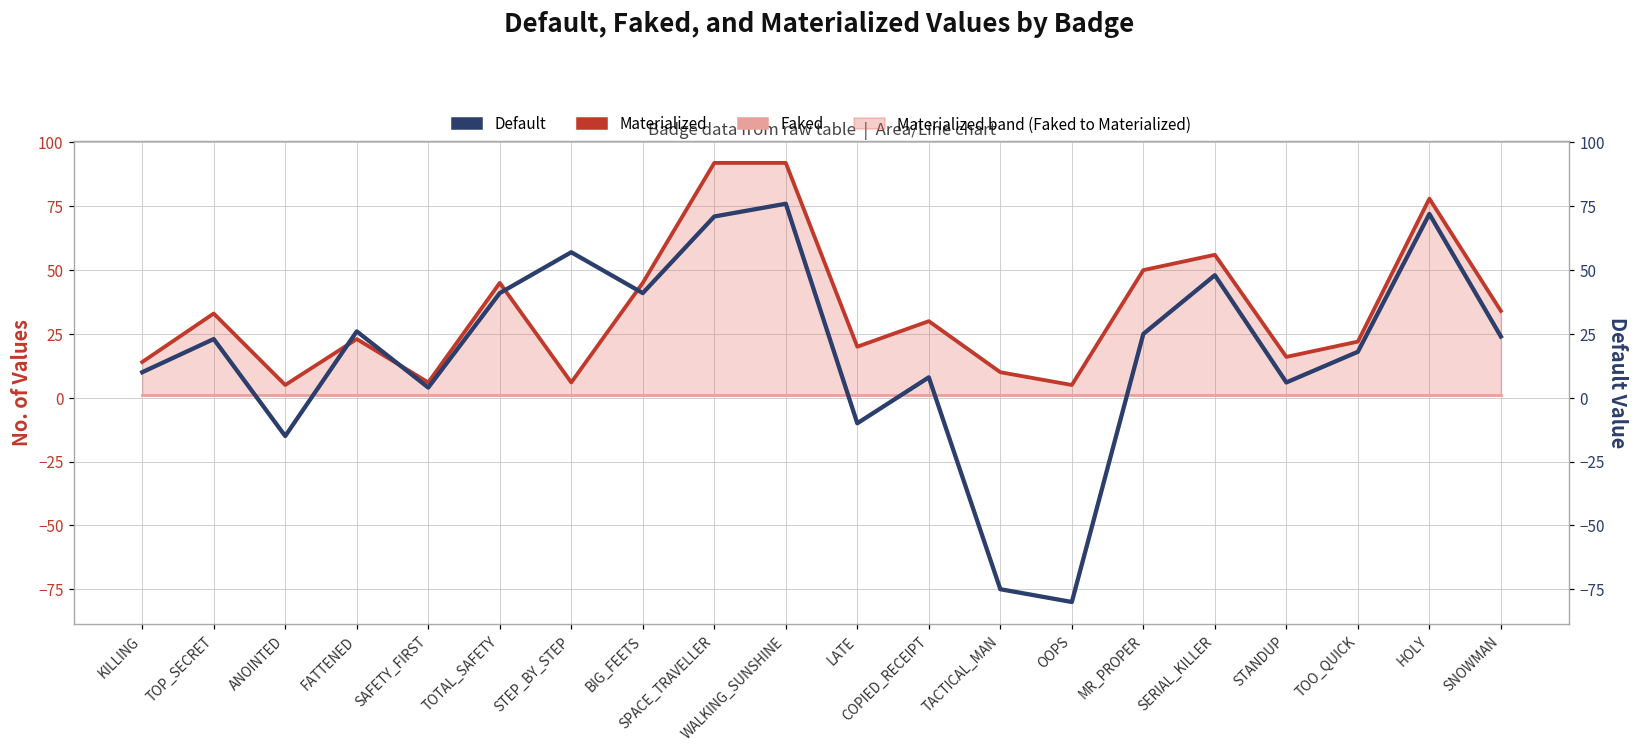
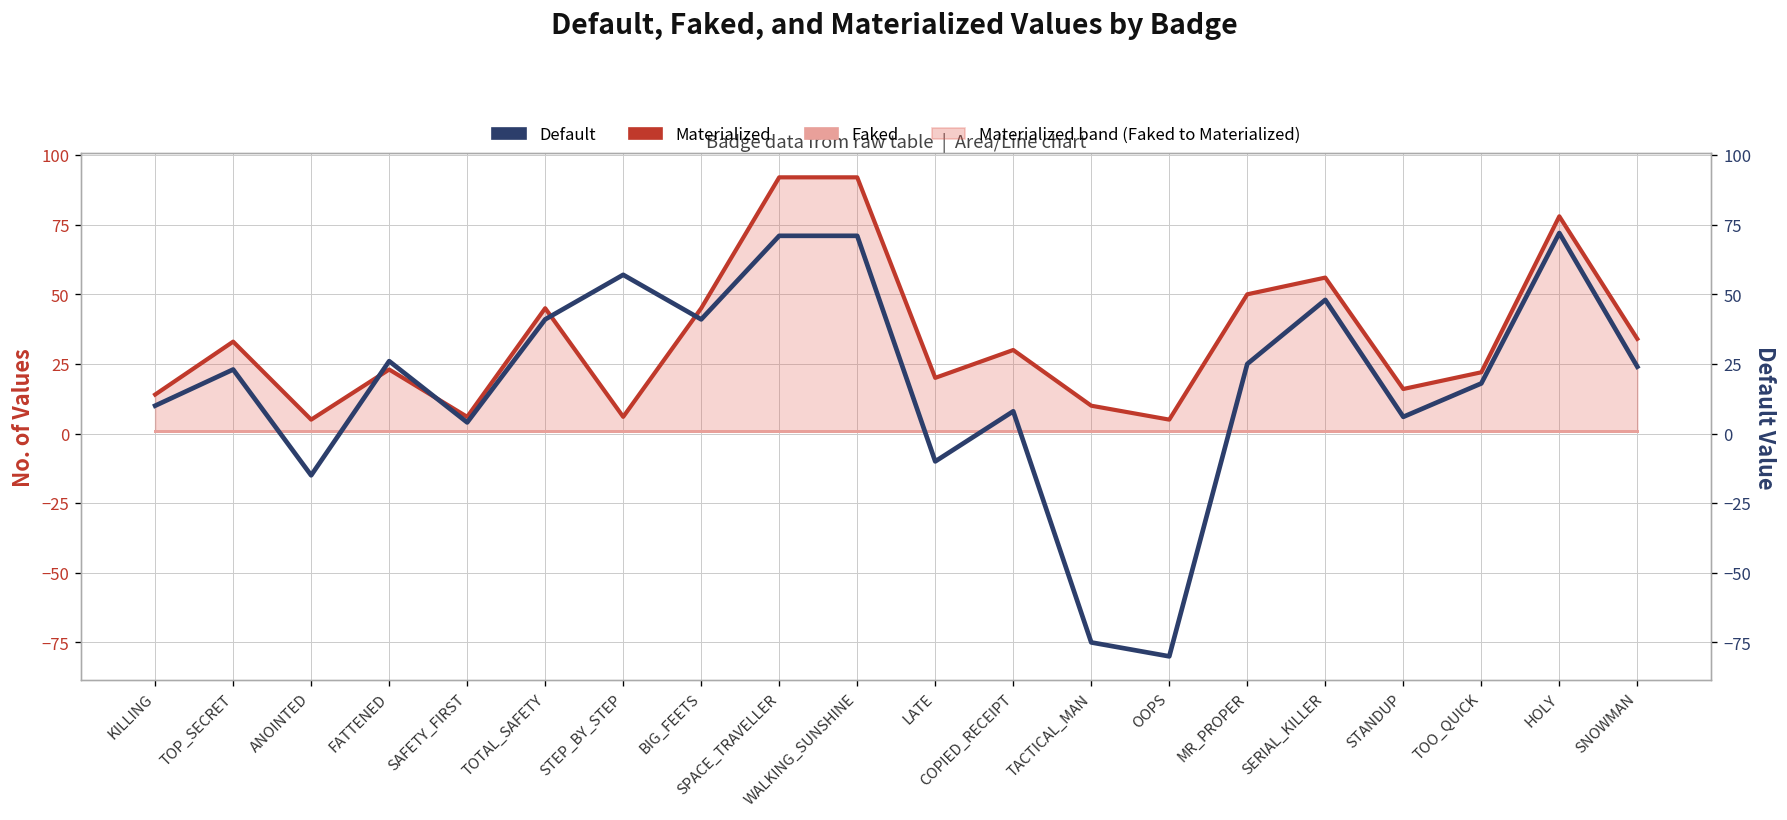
Default, WALKING_SUNSHINE: 76 -> 71
